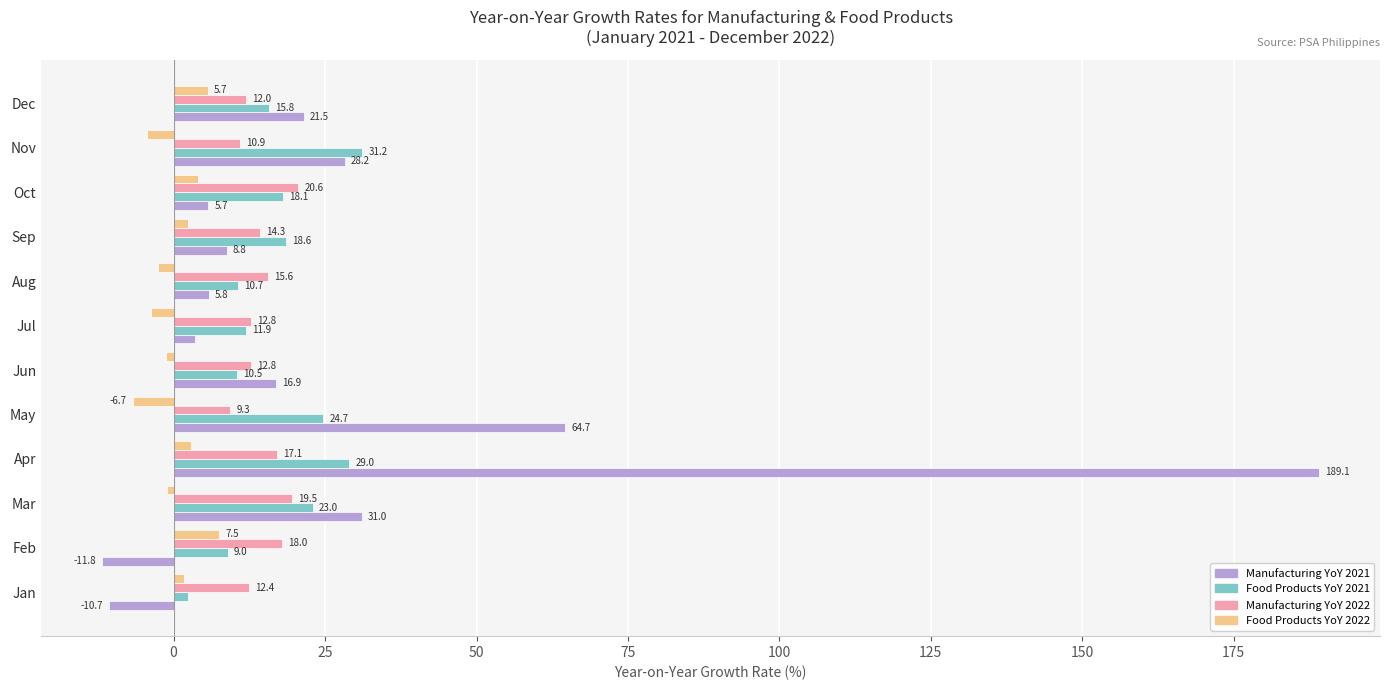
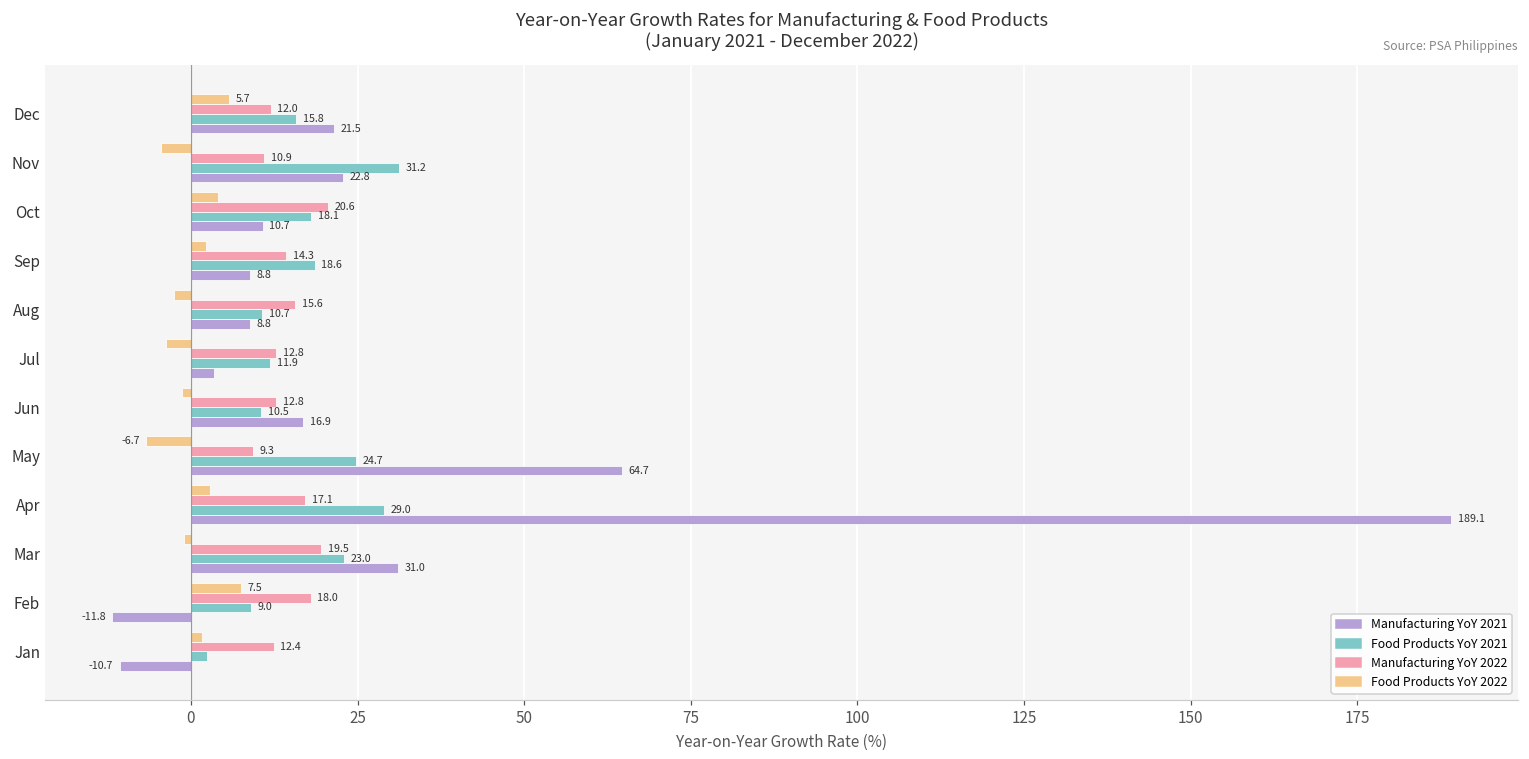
Manufacturing YoY 2021, Nov: 28.2 -> 22.8
Manufacturing YoY 2021, Oct: 5.7 -> 10.7
Manufacturing YoY 2021, Aug: 5.8 -> 8.8
